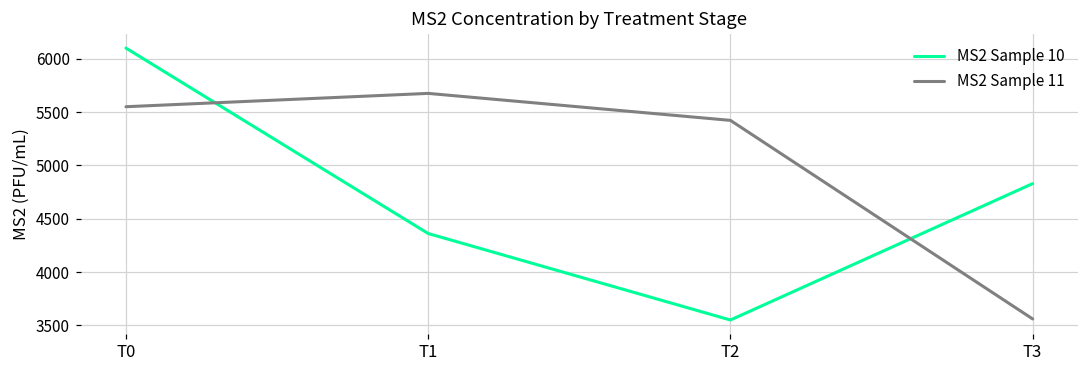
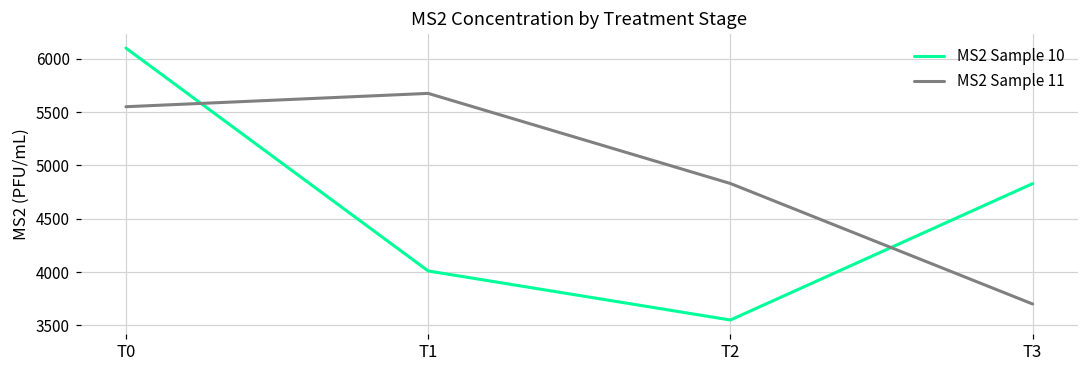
MS2 Sample 10, T1: 4400 -> 4000
MS2 Sample 11, T2: 5400 -> 4800
MS2 Sample 11, T3: 3600 -> 3700
